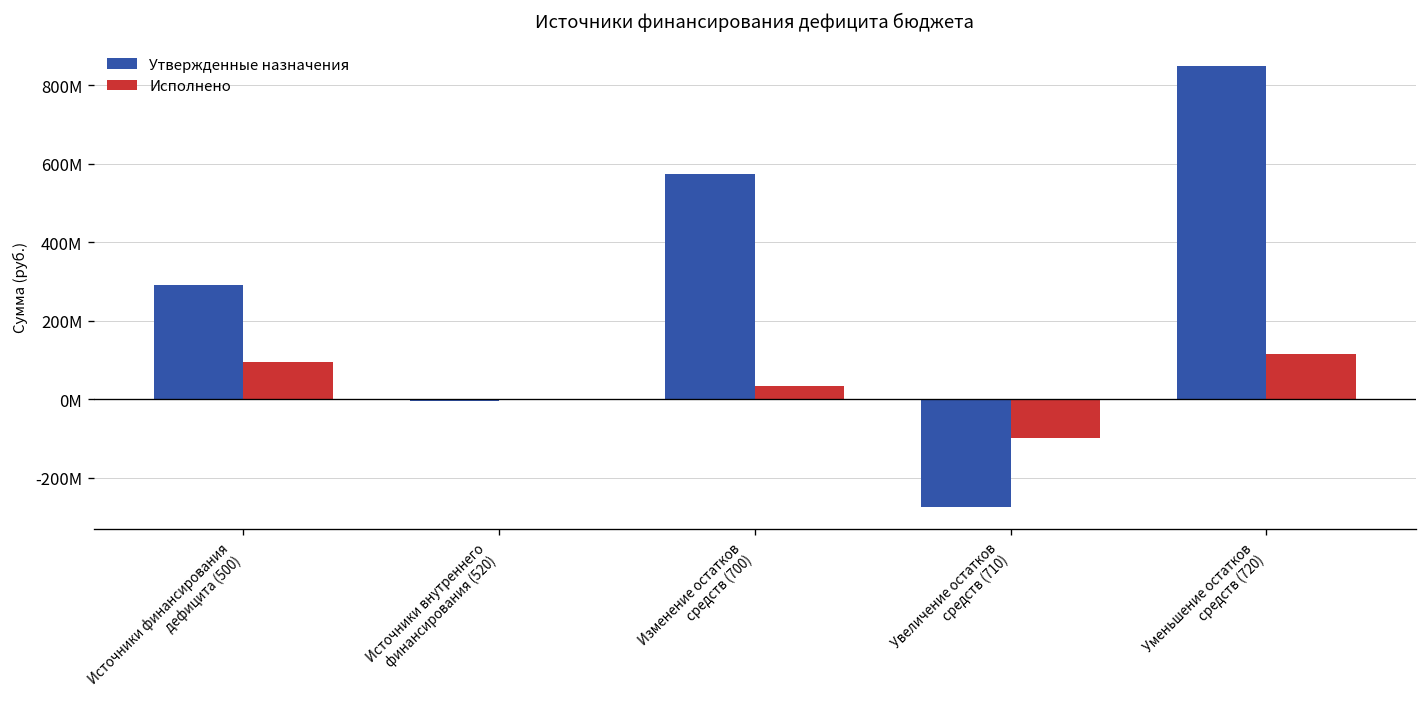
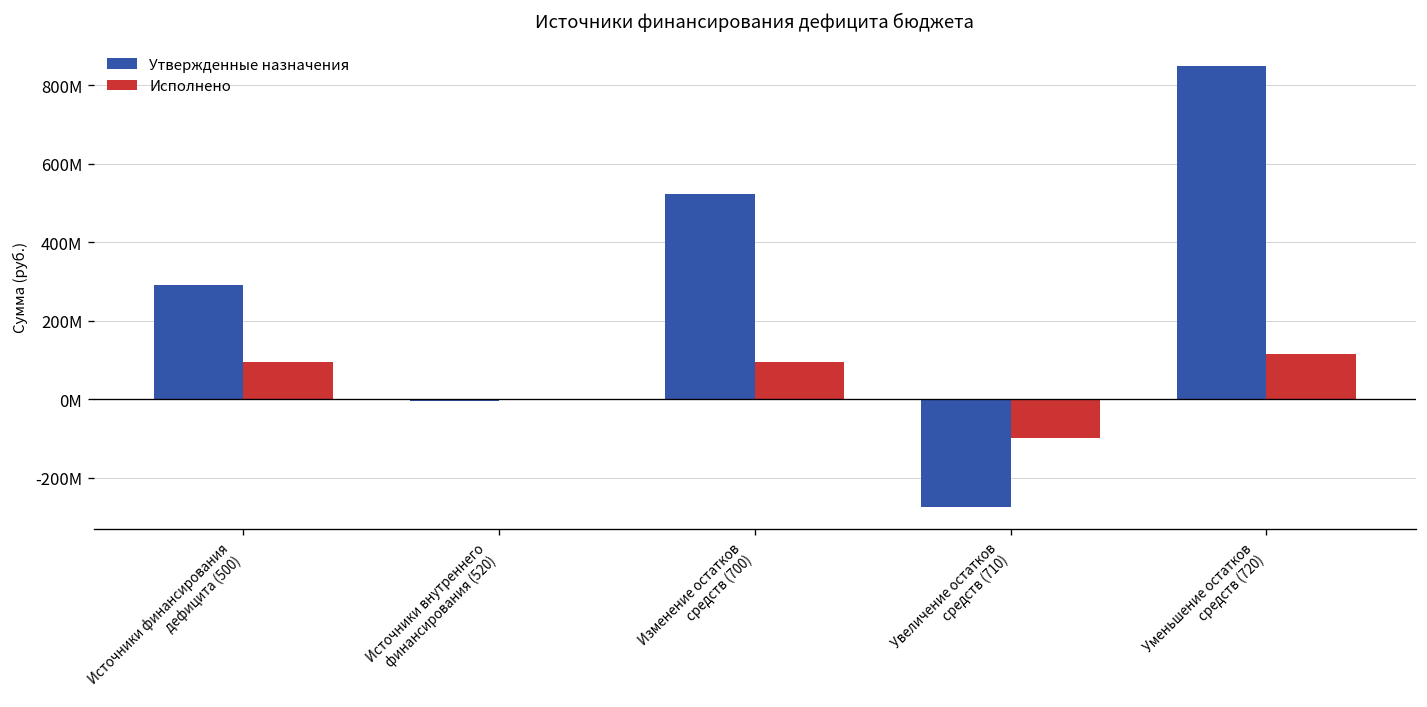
Утвержденные назначения, Изменение остатков средств (700): 570000000 -> 520000000
Исполнено, Изменение остатков средств (700): 30000000 -> 90000000
